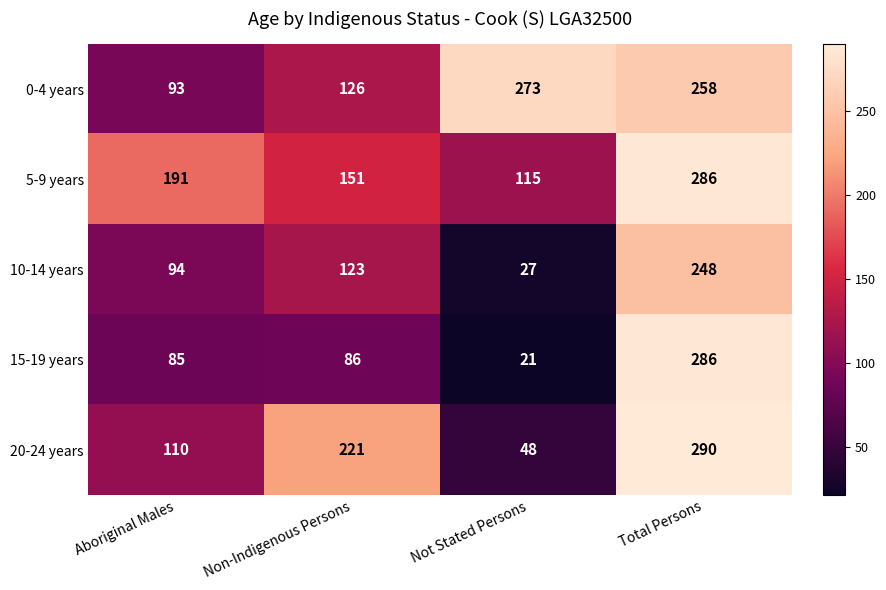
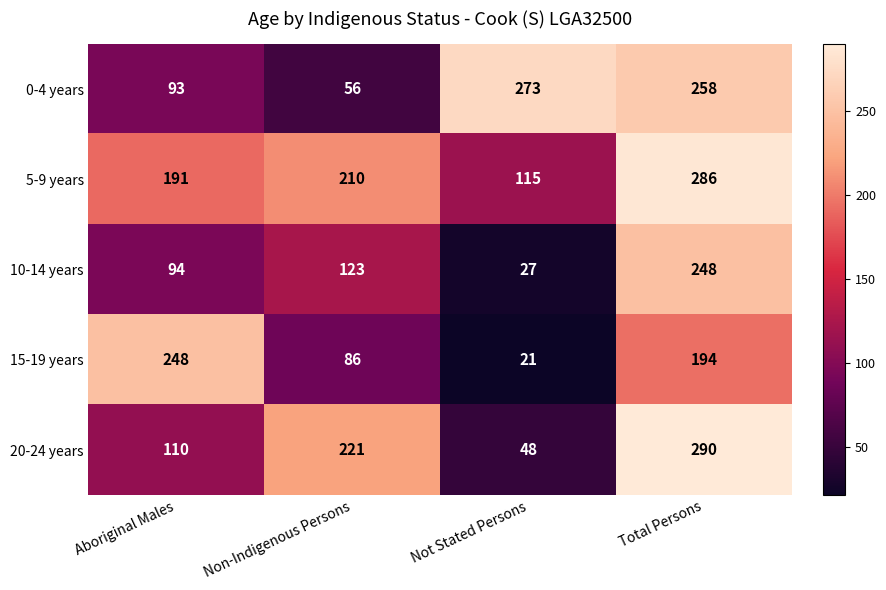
0-4 years, Non-Indigenous Persons: 126 -> 56
5-9 years, Non-Indigenous Persons: 151 -> 210
15-19 years, Aboriginal Males: 85 -> 248
15-19 years, Total Persons: 286 -> 194
